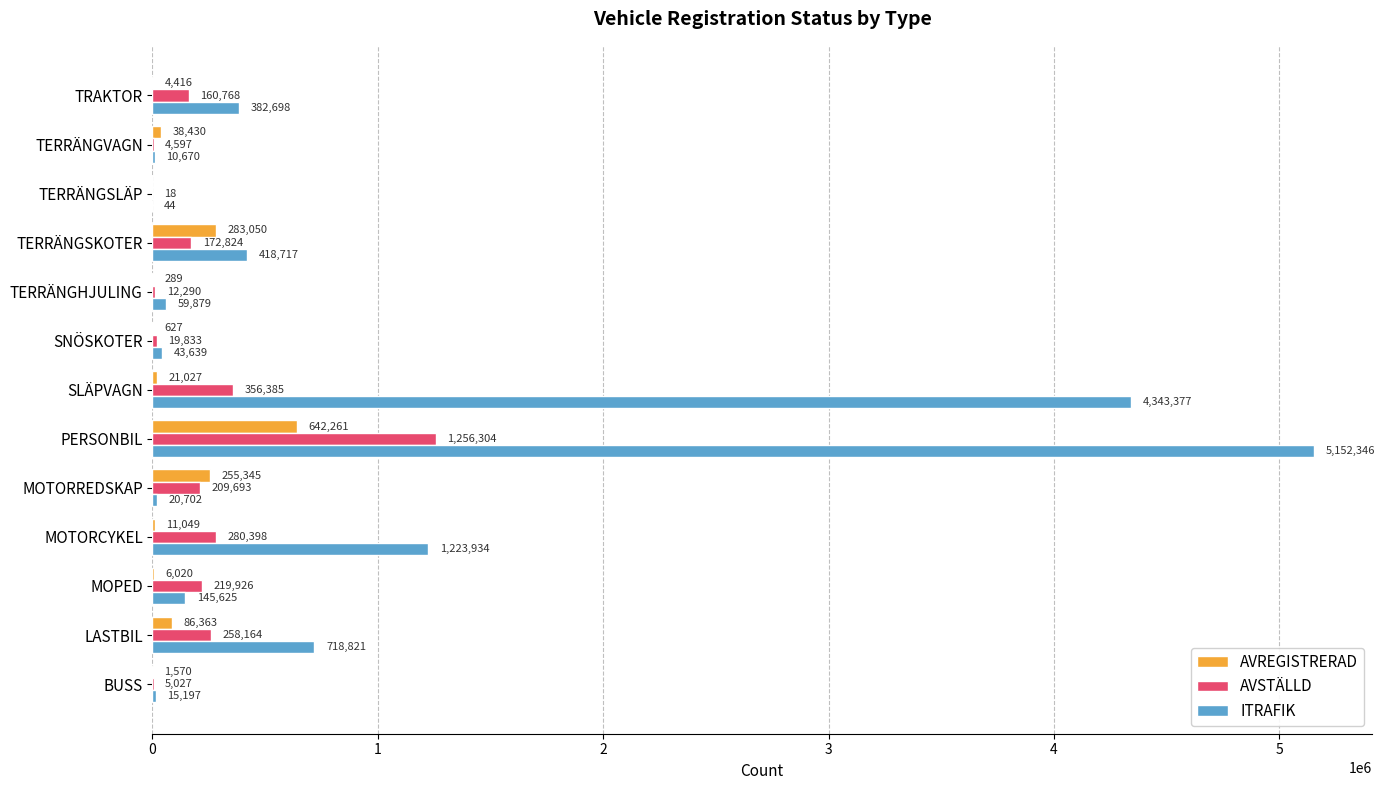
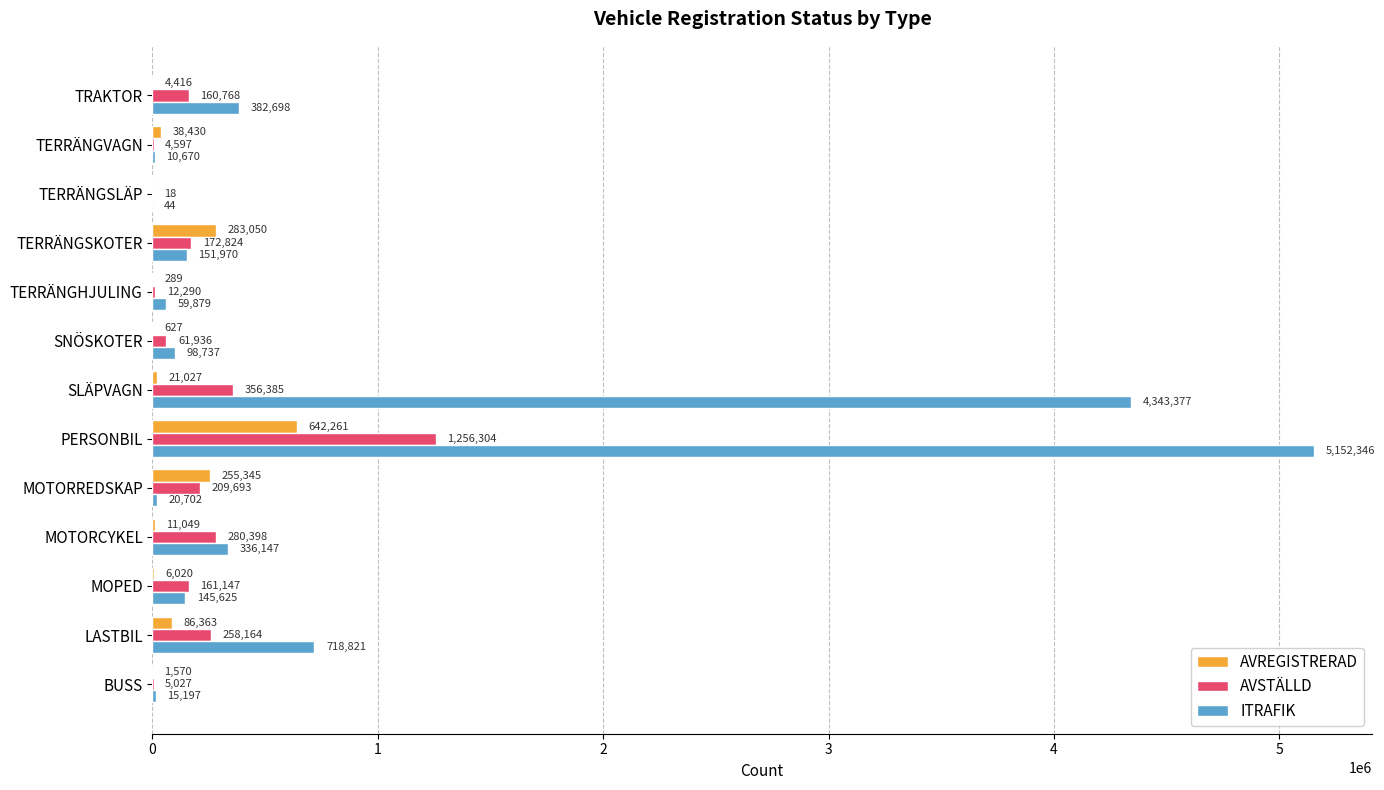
ITRAFIK, TERRÄNGSKOTER: 418,717 -> 151,970
AVSTÄLLD, SNÖSKOTER: 19,833 -> 61,936
ITRAFIK, SNÖSKOTER: 43,639 -> 98,737
ITRAFIK, MOTORCYKEL: 1,223,934 -> 336,147
AVSTÄLLD, MOPED: 219,926 -> 161,147
